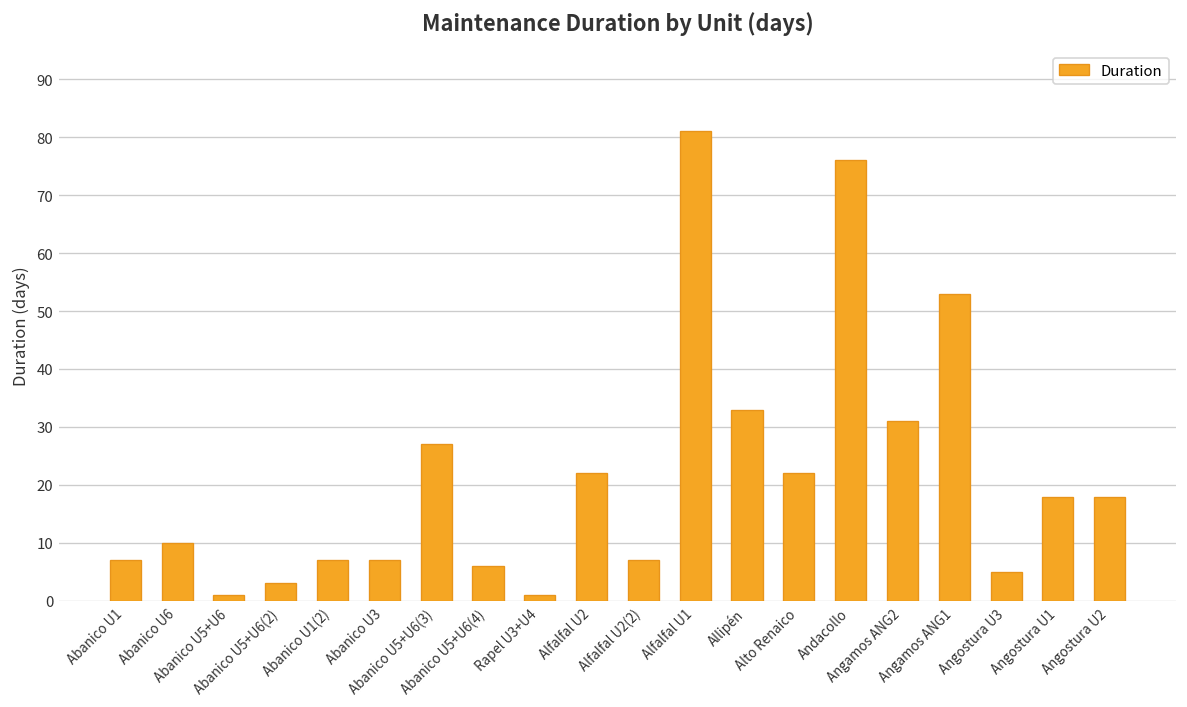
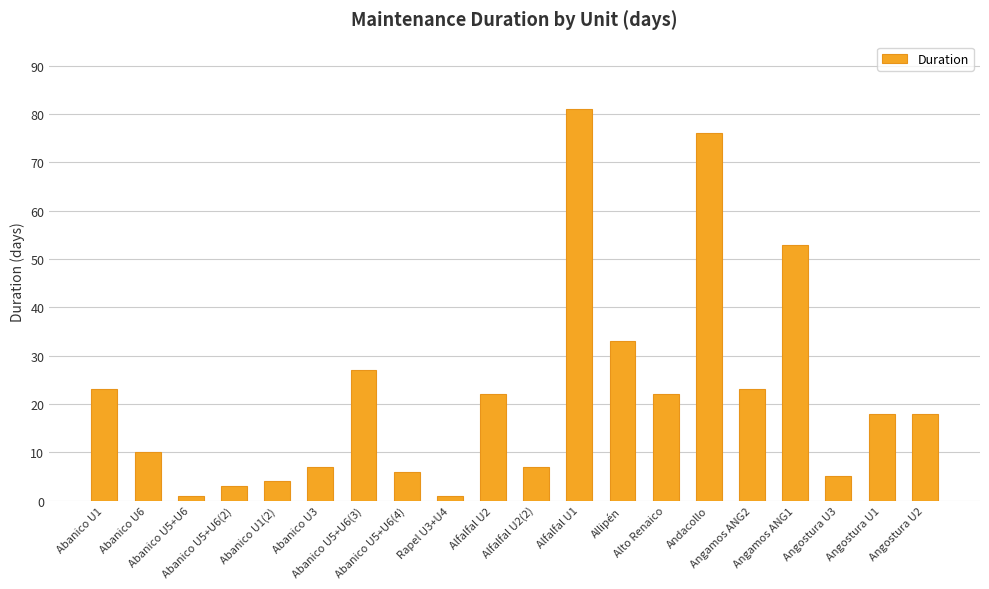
Abanico U1: 7 -> 23
Abanico U1(2): 7 -> 4
Angamos ANG2: 31 -> 23
